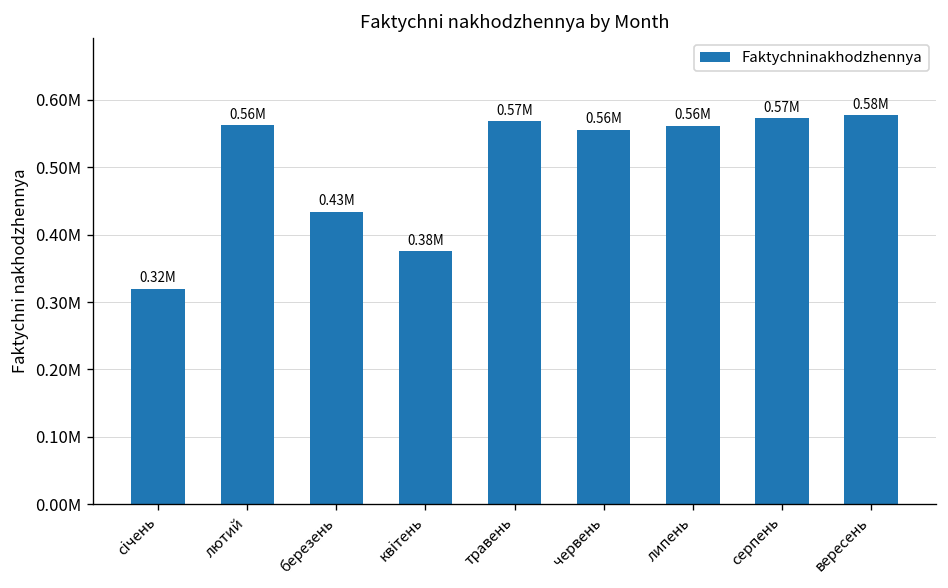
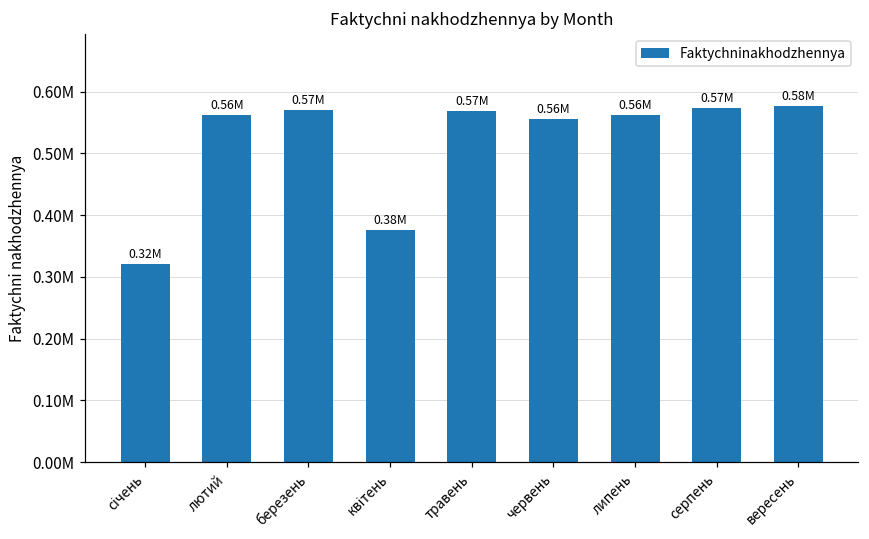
березень: 0.43M -> 0.57M
